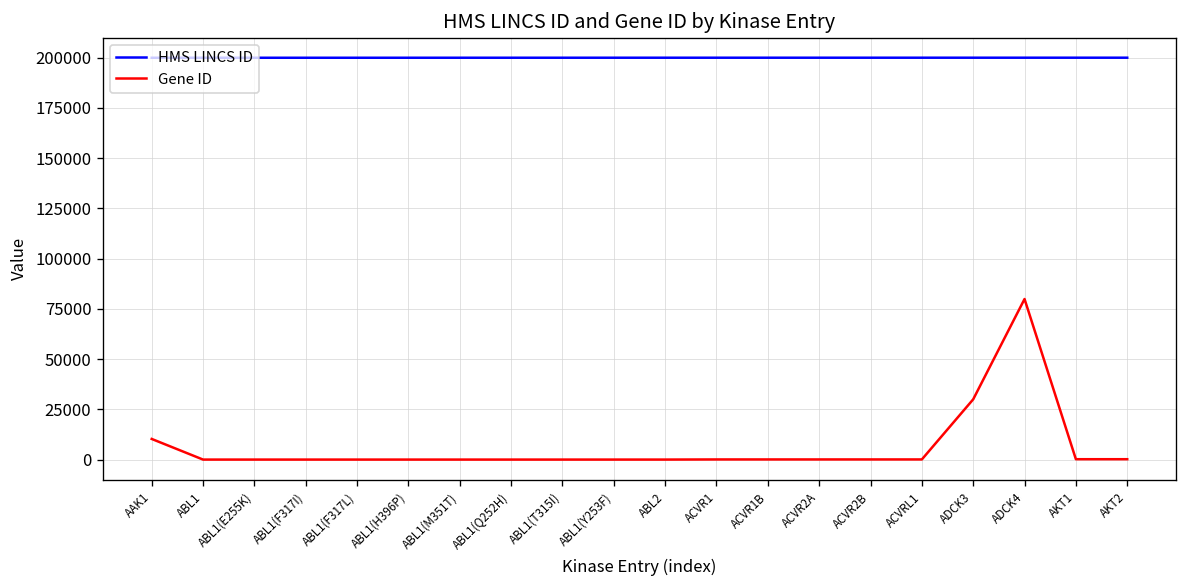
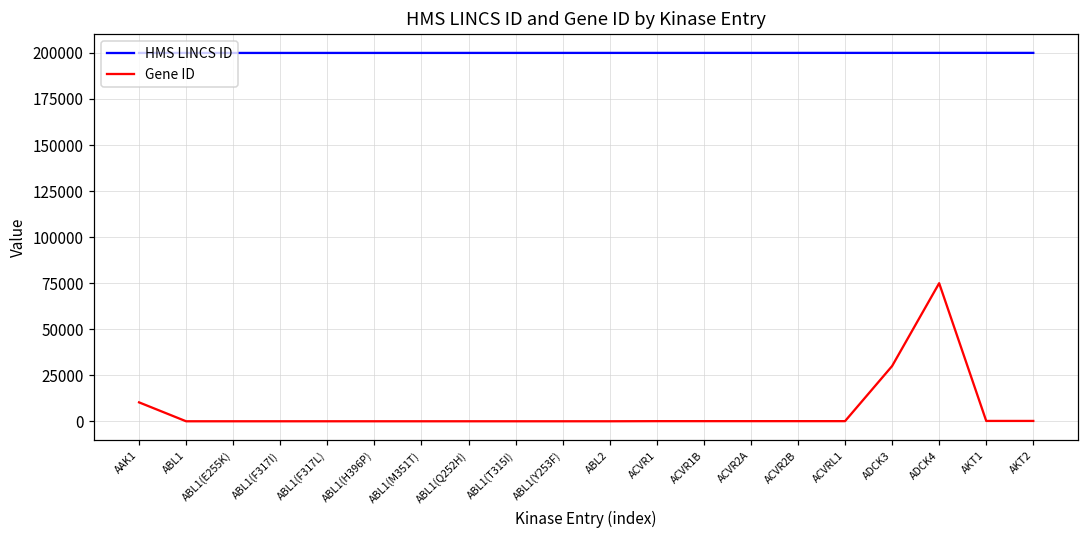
Gene ID, ADCK4: 80000 -> 75000
